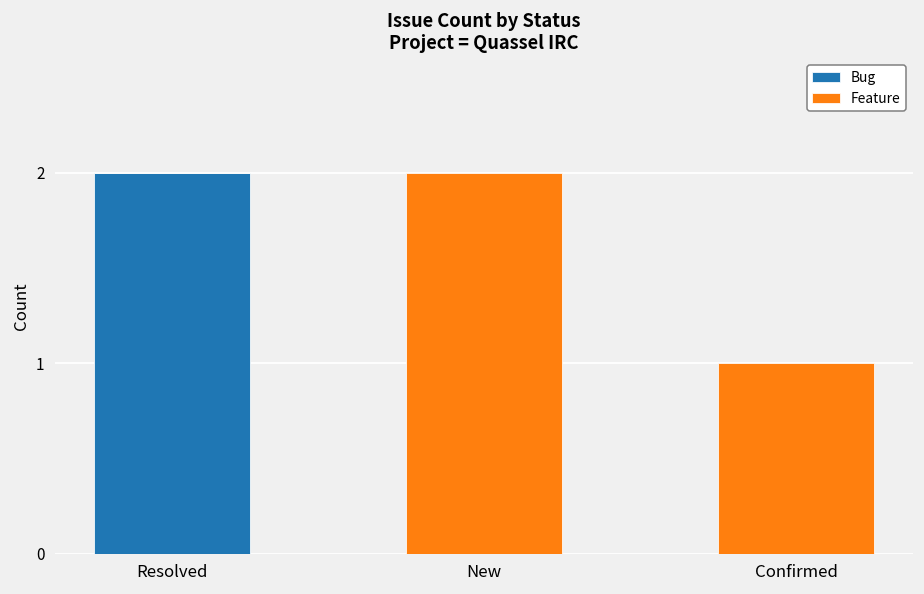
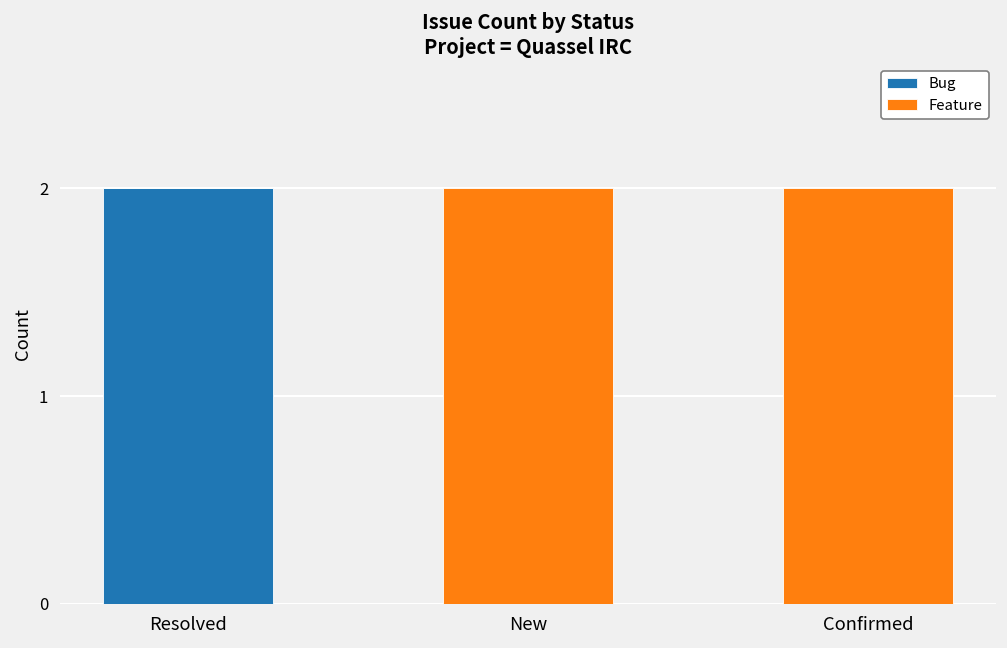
Feature, Confirmed: 1 -> 2
